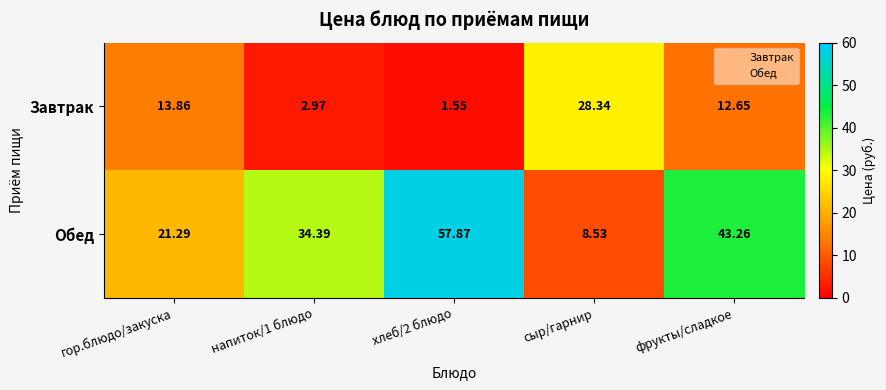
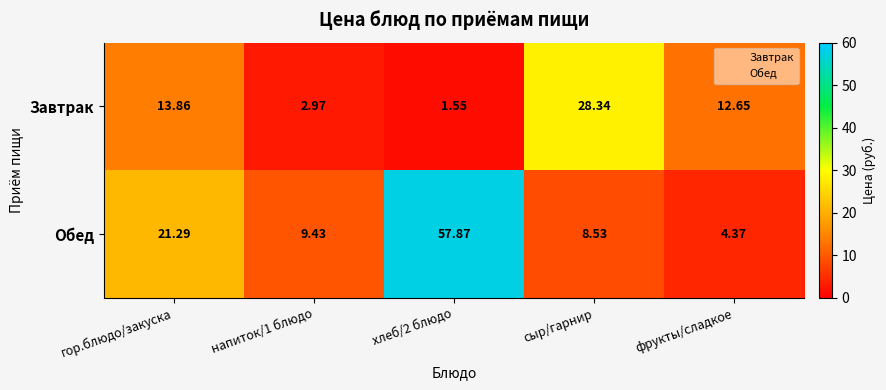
Обед, напиток/1 блюдо: 34.39 -> 9.43
Обед, фрукты/сладкое: 43.26 -> 4.37
